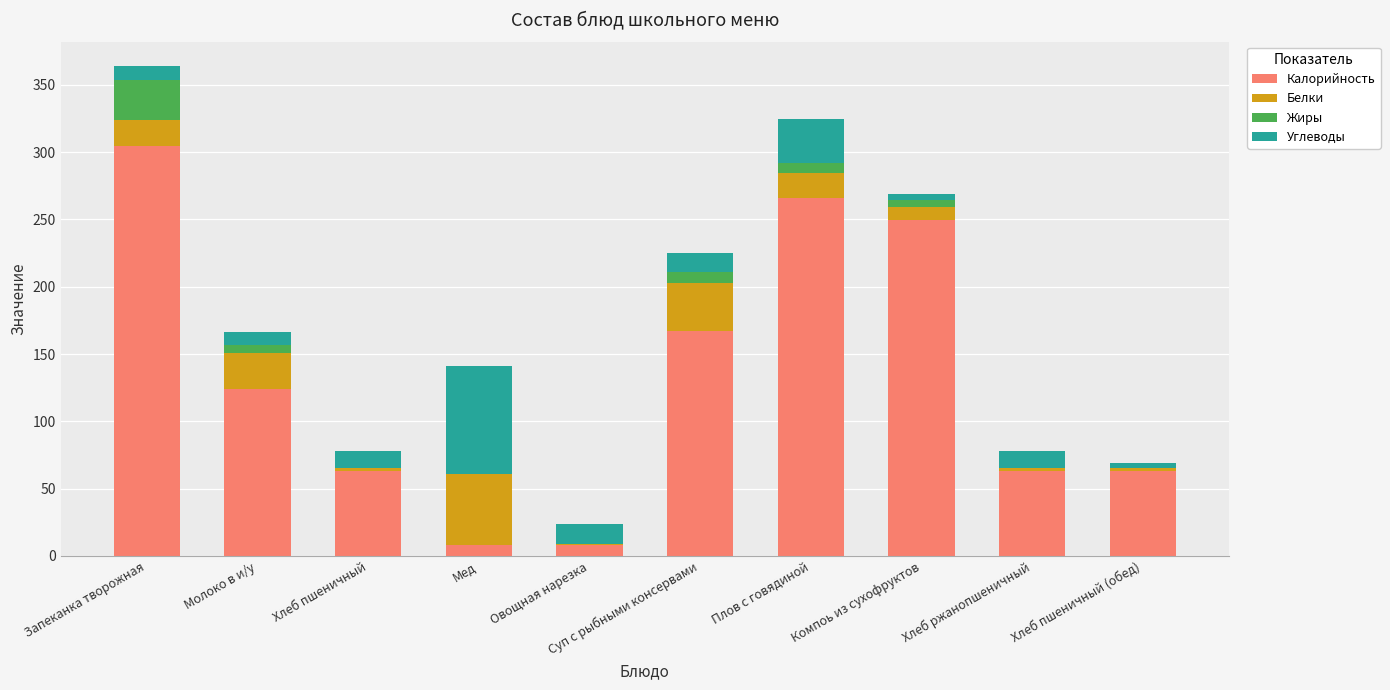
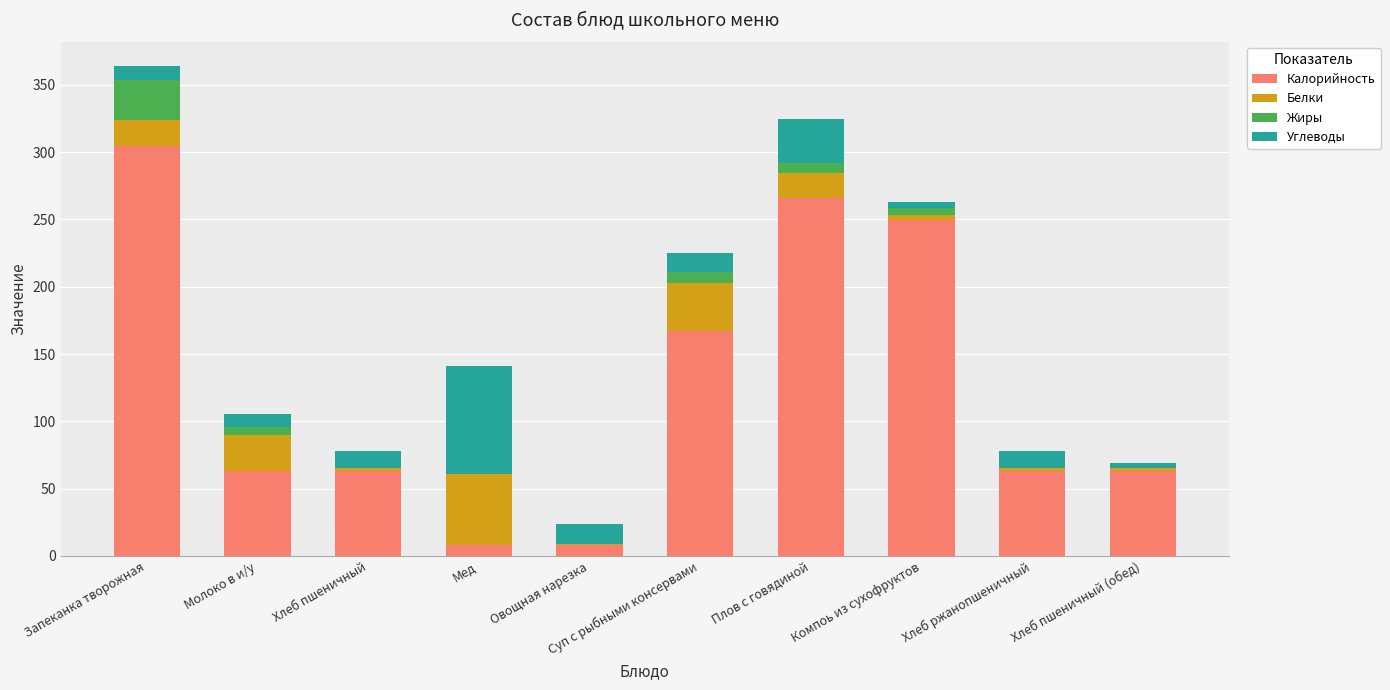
Калорийность, Молоко в и/у: 124 -> 63
Белки, Компоь из сухофруктов: 10 -> 3
